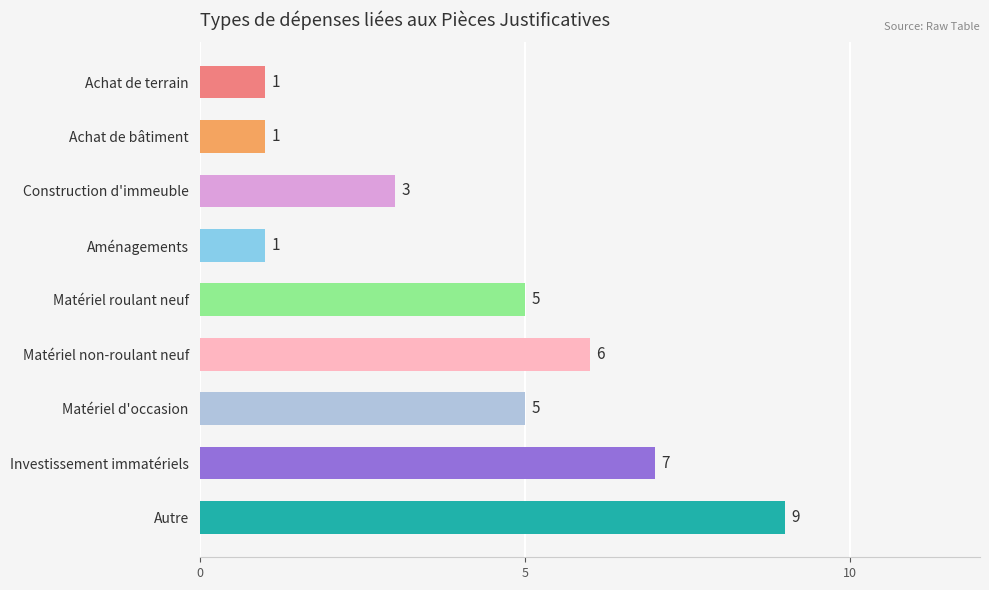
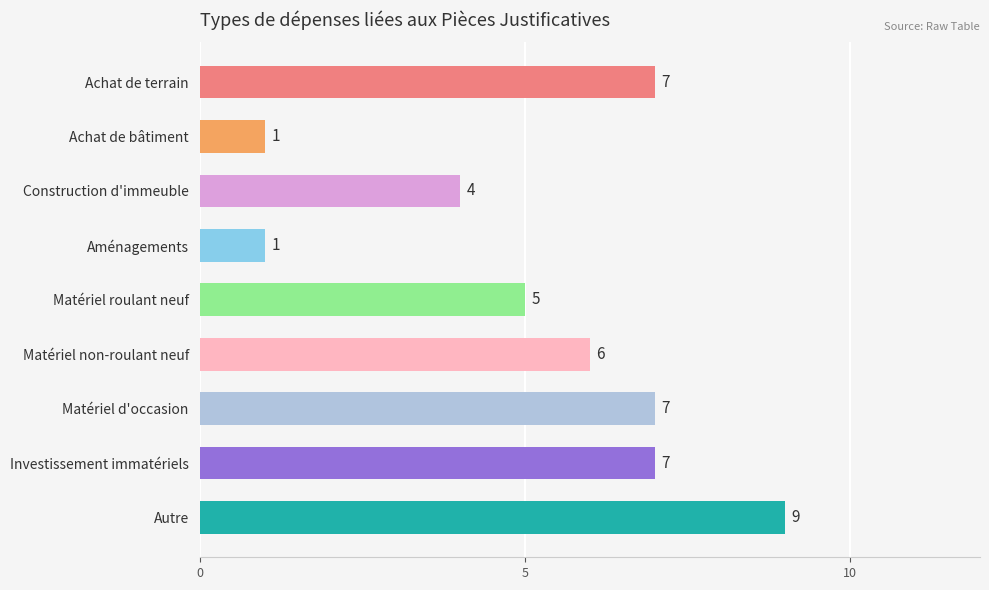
Achat de terrain: 1 -> 7
Construction d'immeuble: 3 -> 4
Matériel d'occasion: 5 -> 7
